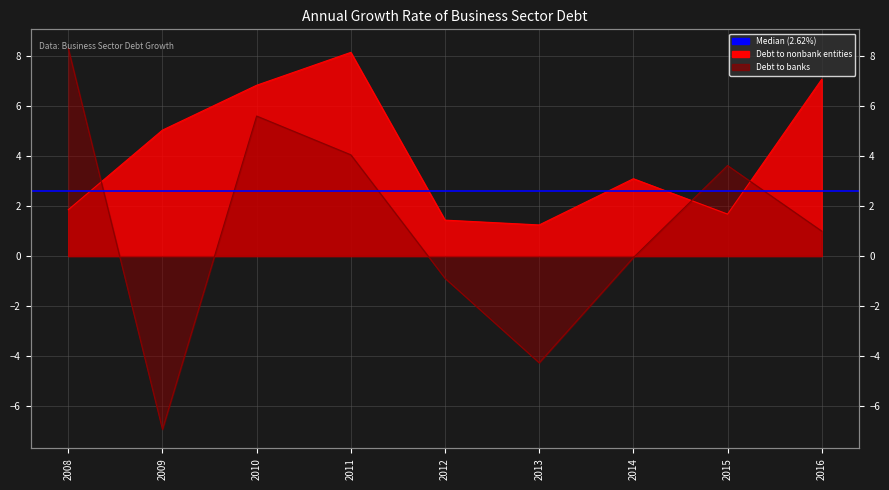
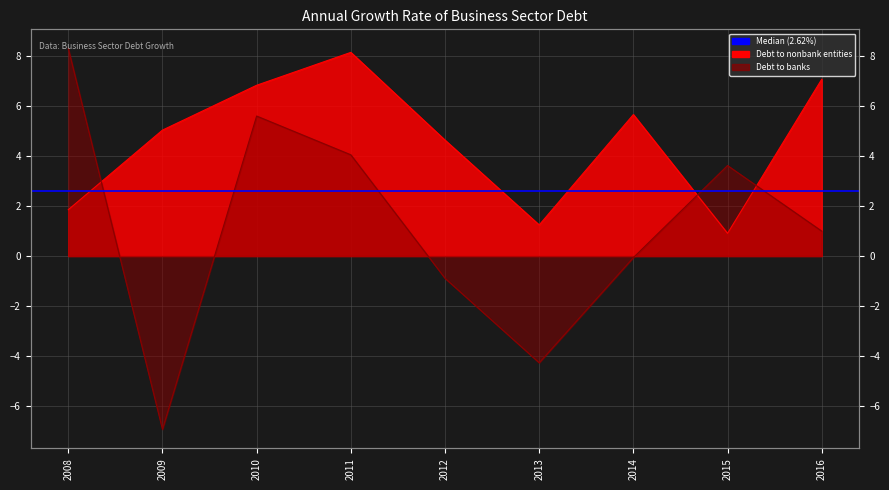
Debt to nonbank entities, 2012: 1.4 -> 4.6
Debt to nonbank entities, 2014: 3.1 -> 5.7
Debt to nonbank entities, 2015: 1.7 -> 0.9
